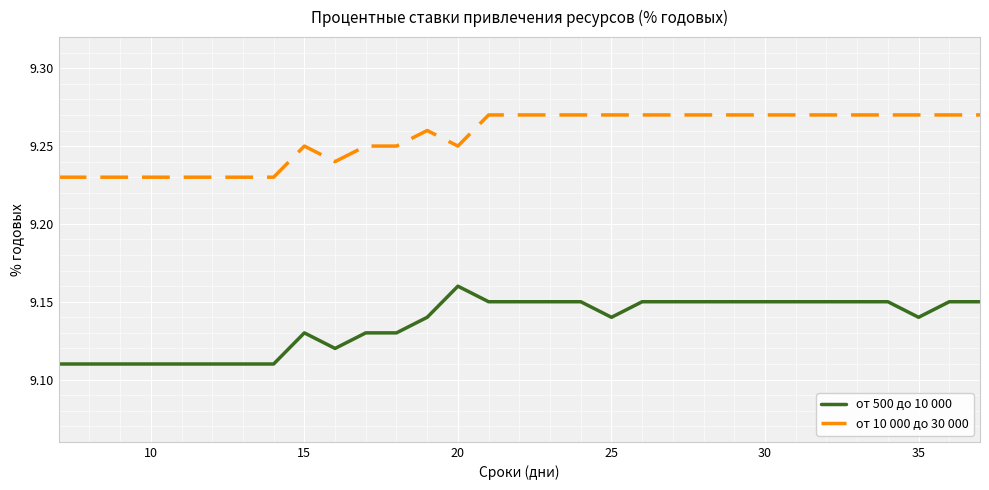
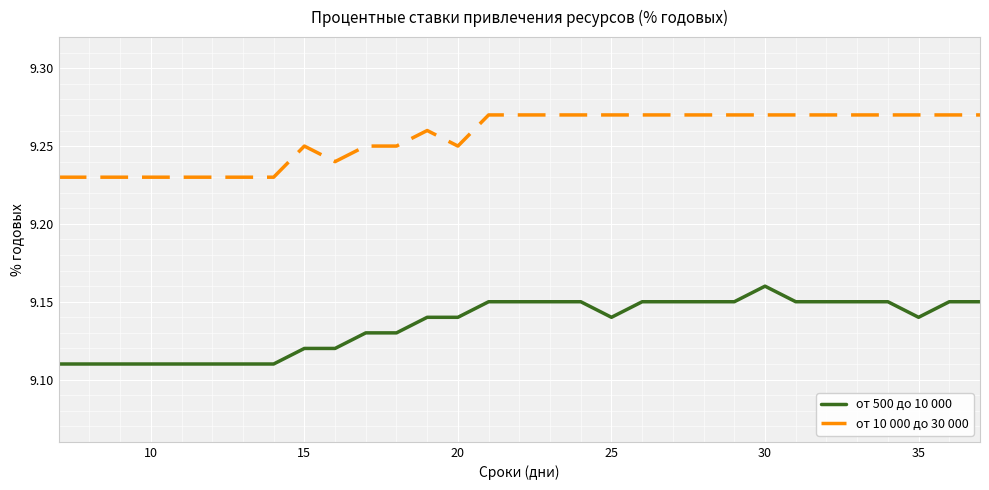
от 500 до 10 000, 15: 9.13 -> 9.12
от 500 до 10 000, 20: 9.16 -> 9.14
от 500 до 10 000, 30: 9.15 -> 9.16
